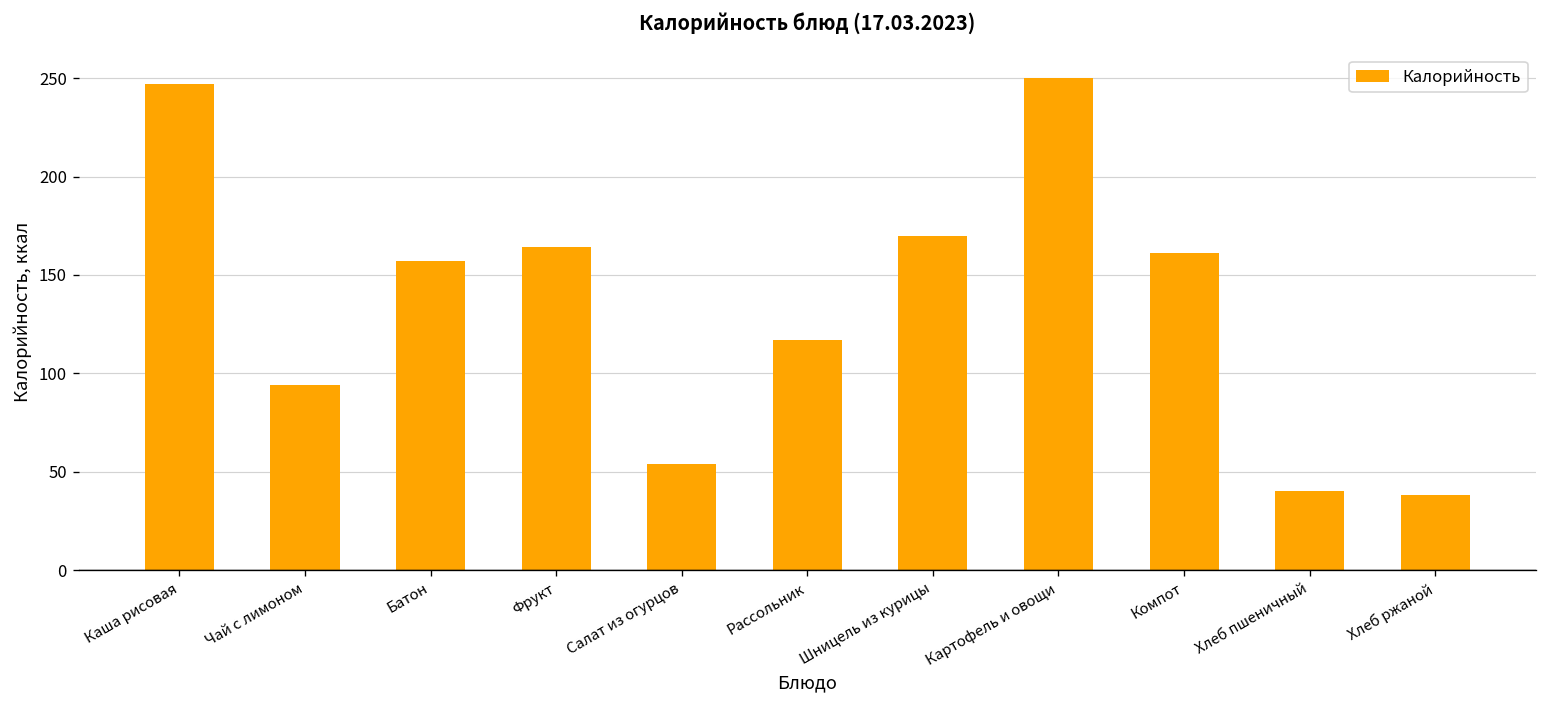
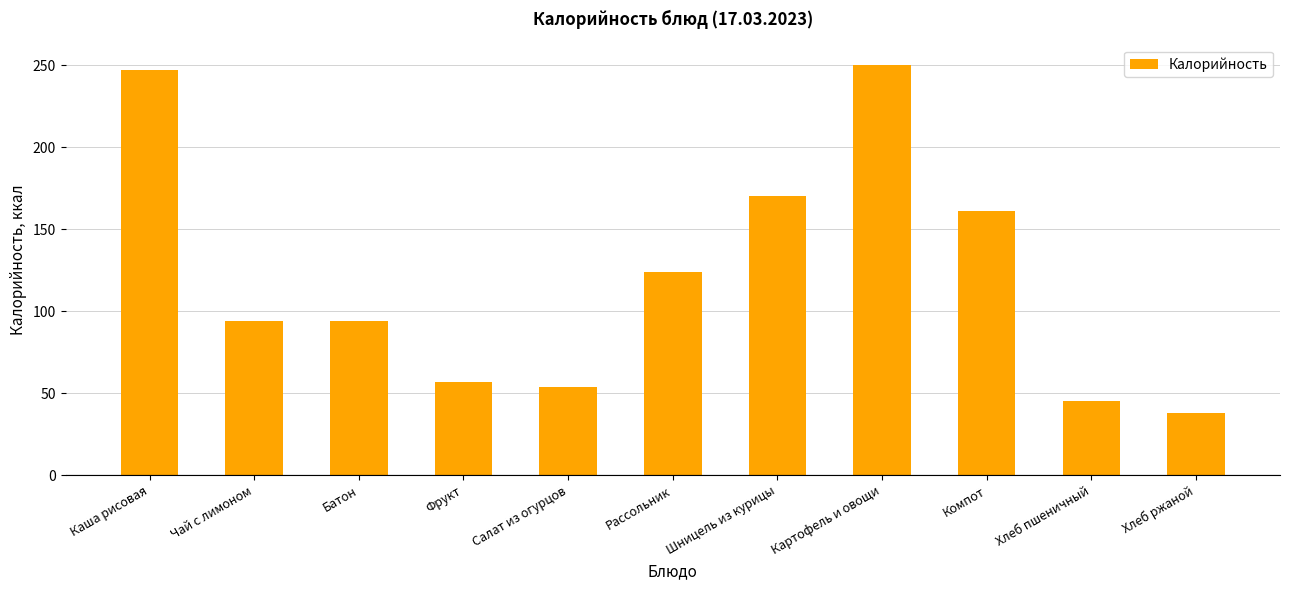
Батон: 157 -> 94
Фрукт: 164 -> 57
Рассольник: 117 -> 124
Хлеб пшеничный: 40 -> 45
